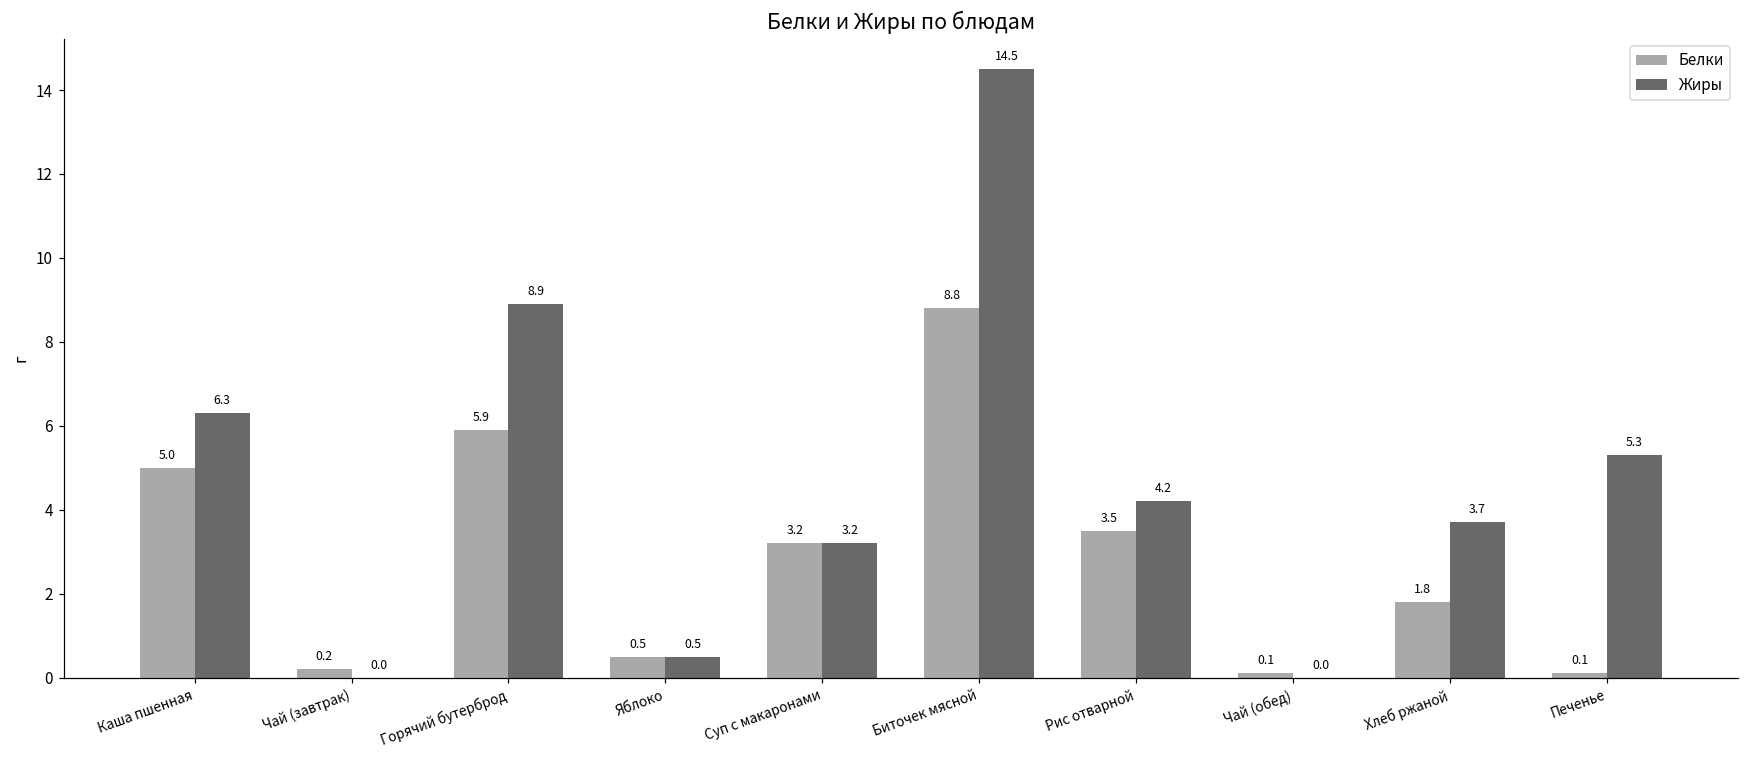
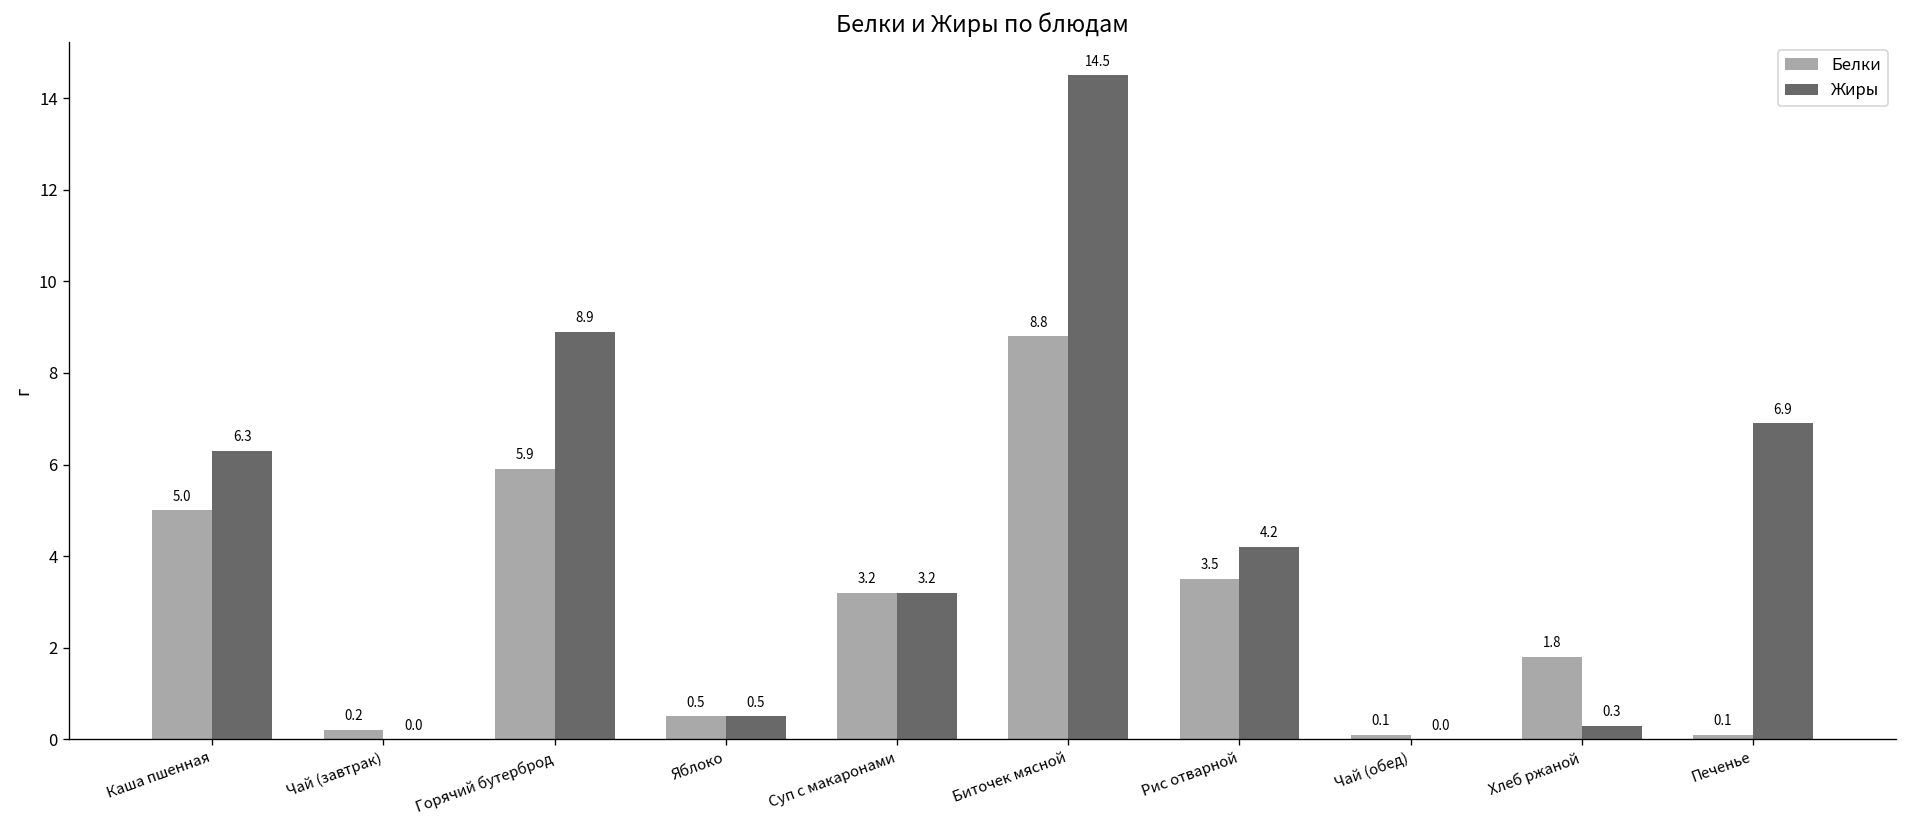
Жиры, Хлеб ржаной: 3.7 -> 0.3
Жиры, Печенье: 5.3 -> 6.9
